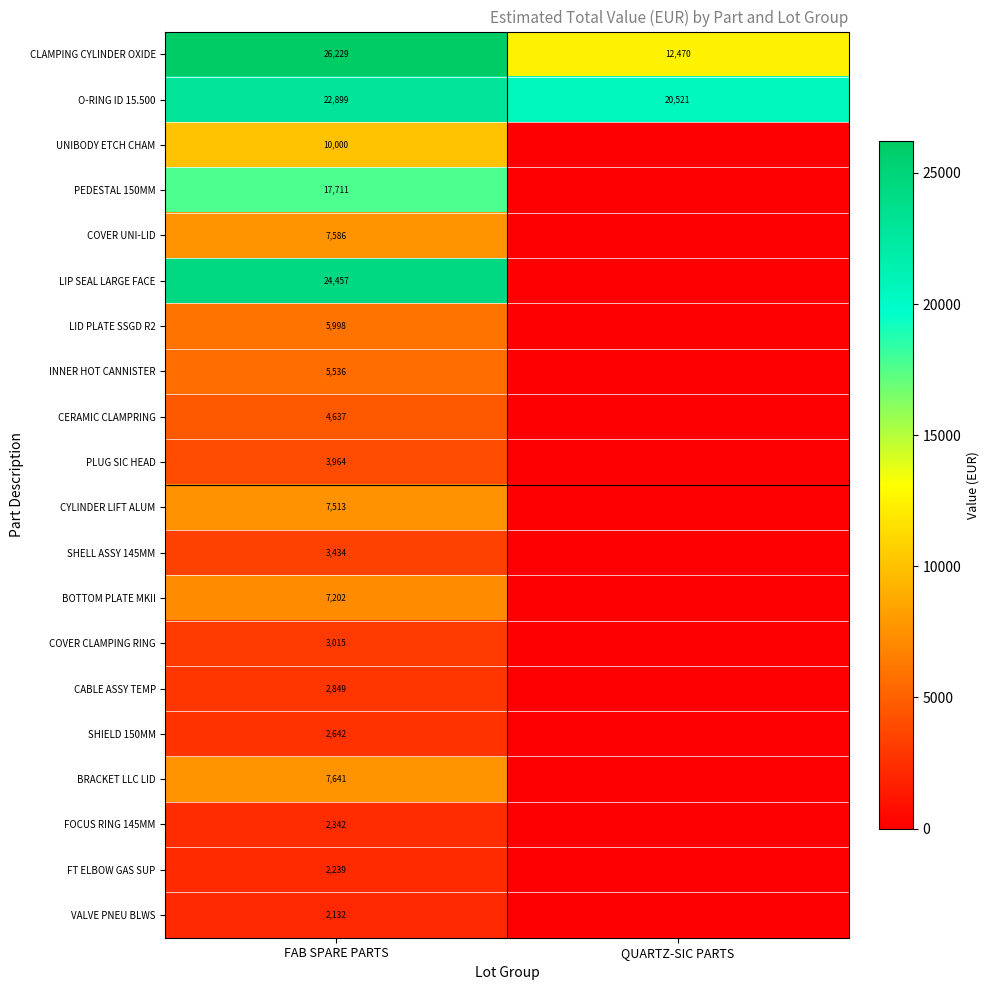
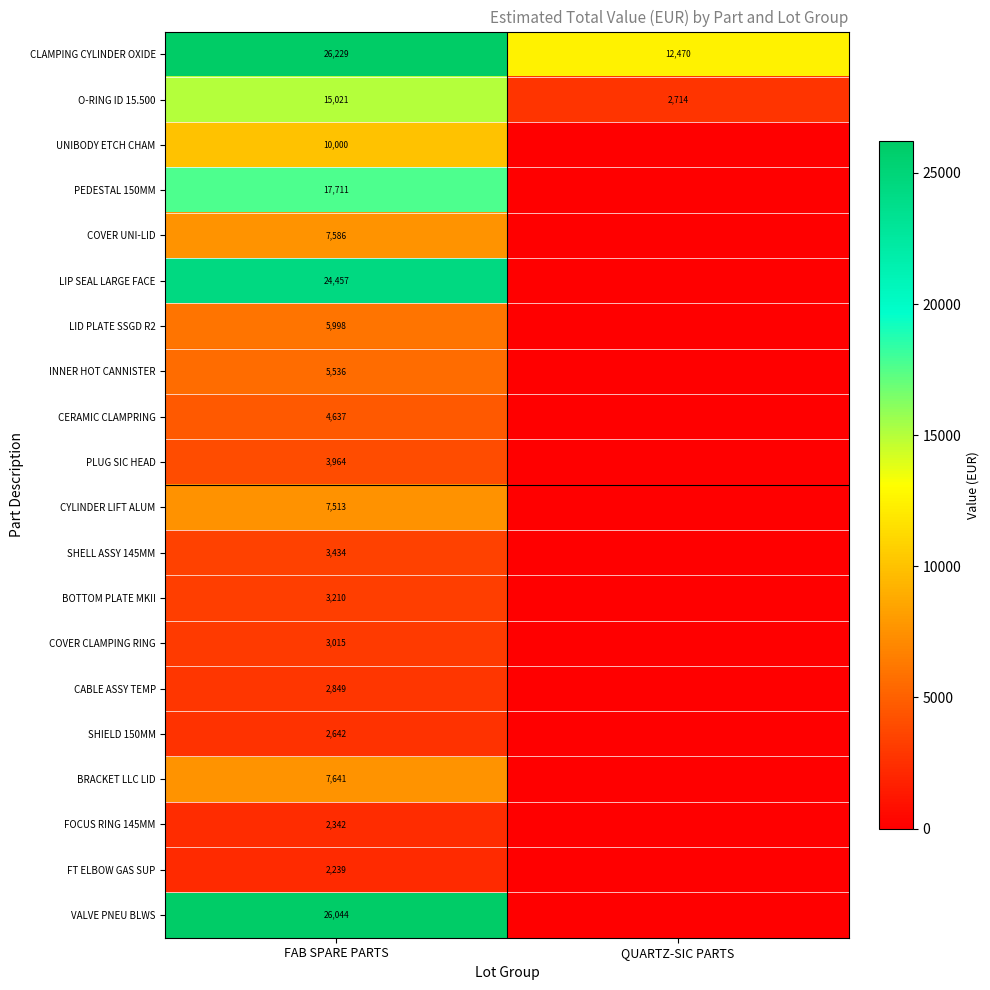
O-RING ID 15.500, FAB SPARE PARTS: 22,899 -> 15,021
O-RING ID 15.500, QUARTZ-SIC PARTS: 20,521 -> 2,714
BOTTOM PLATE MKII, FAB SPARE PARTS: 7,202 -> 3,210
VALVE PNEU BLWS, FAB SPARE PARTS: 2,132 -> 26,044
